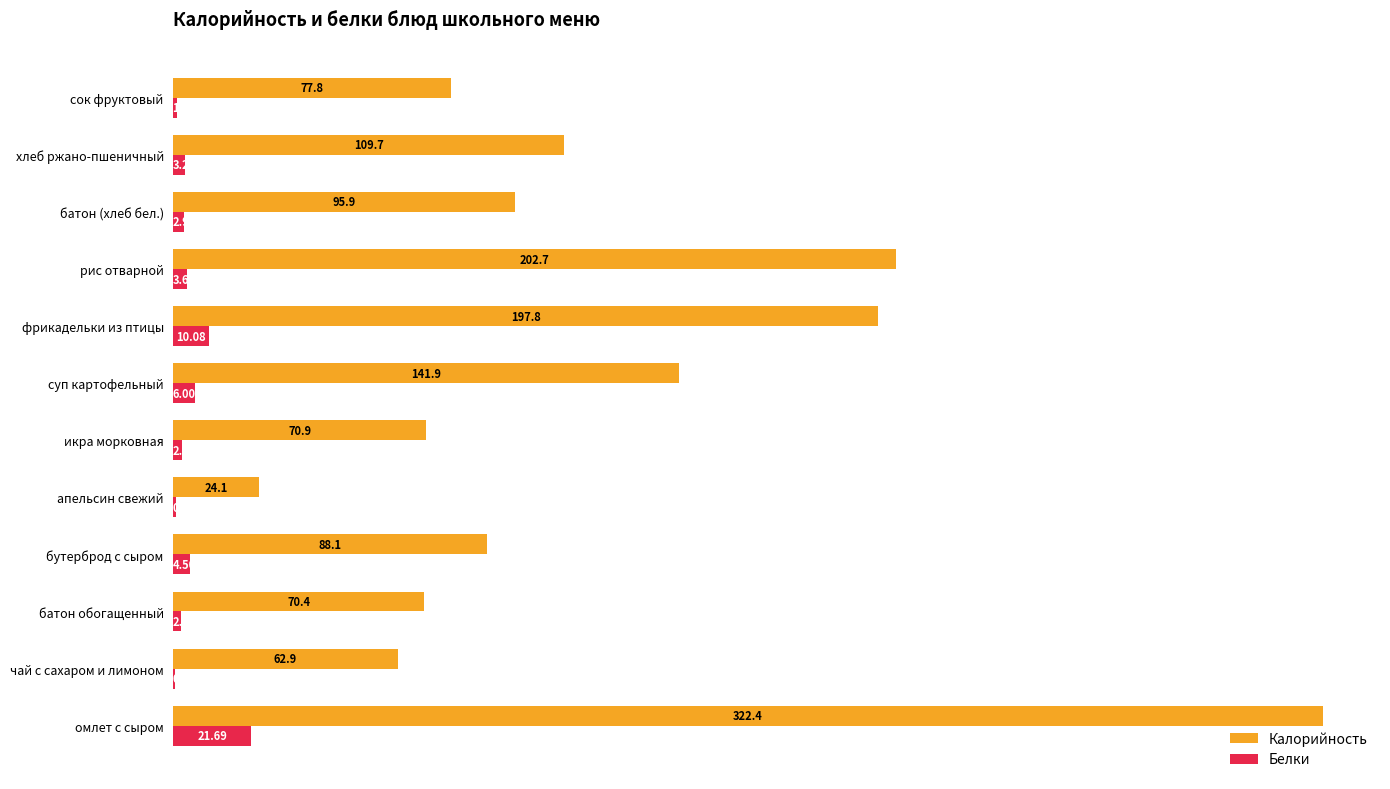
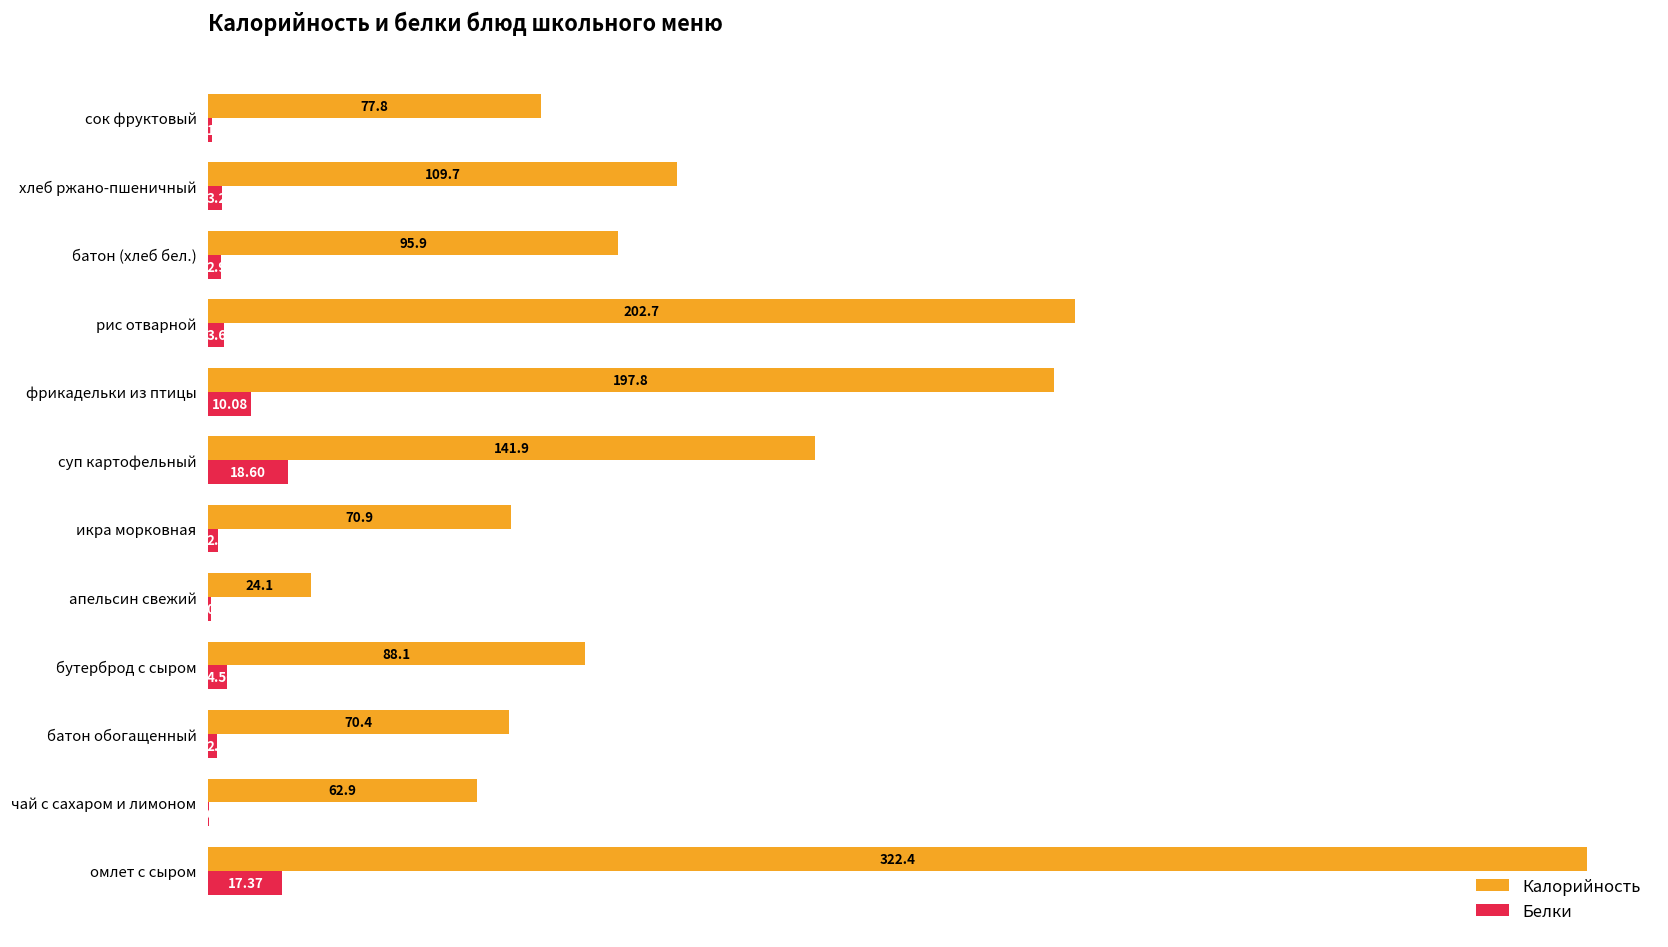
Белки, суп картофельный: 6.00 -> 18.60
Белки, омлет с сыром: 21.69 -> 17.37
